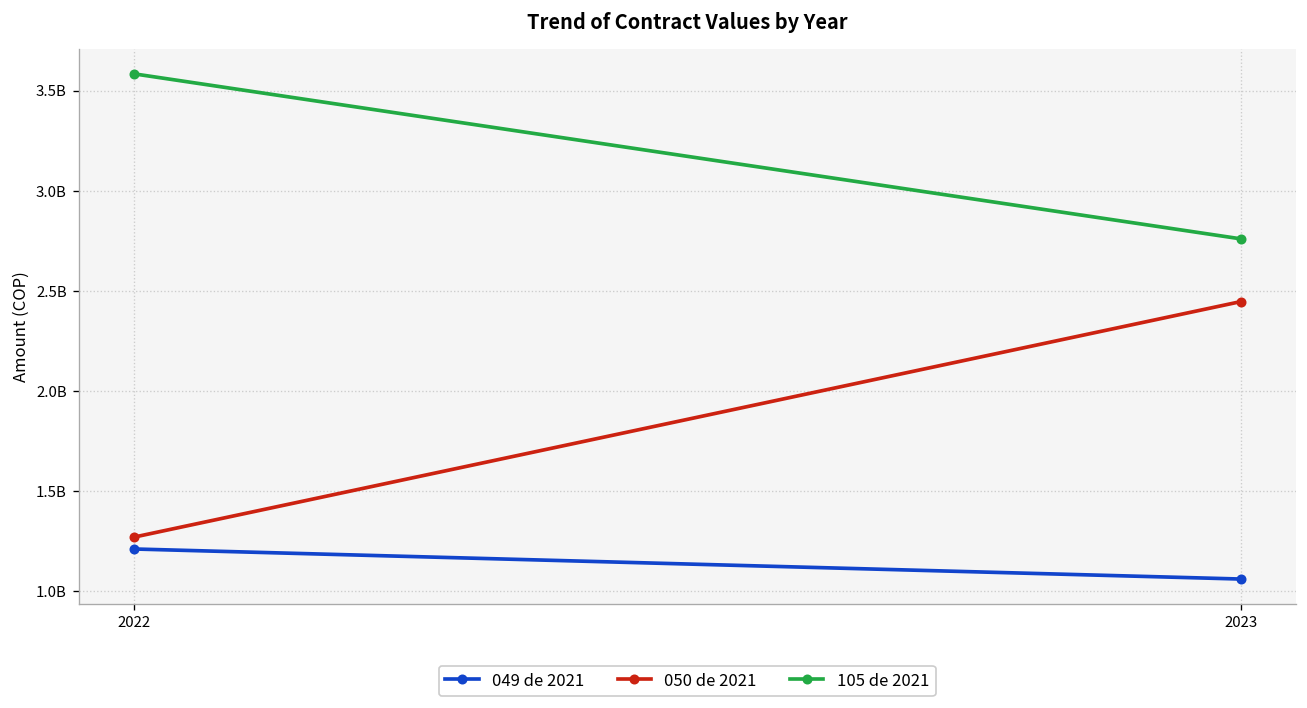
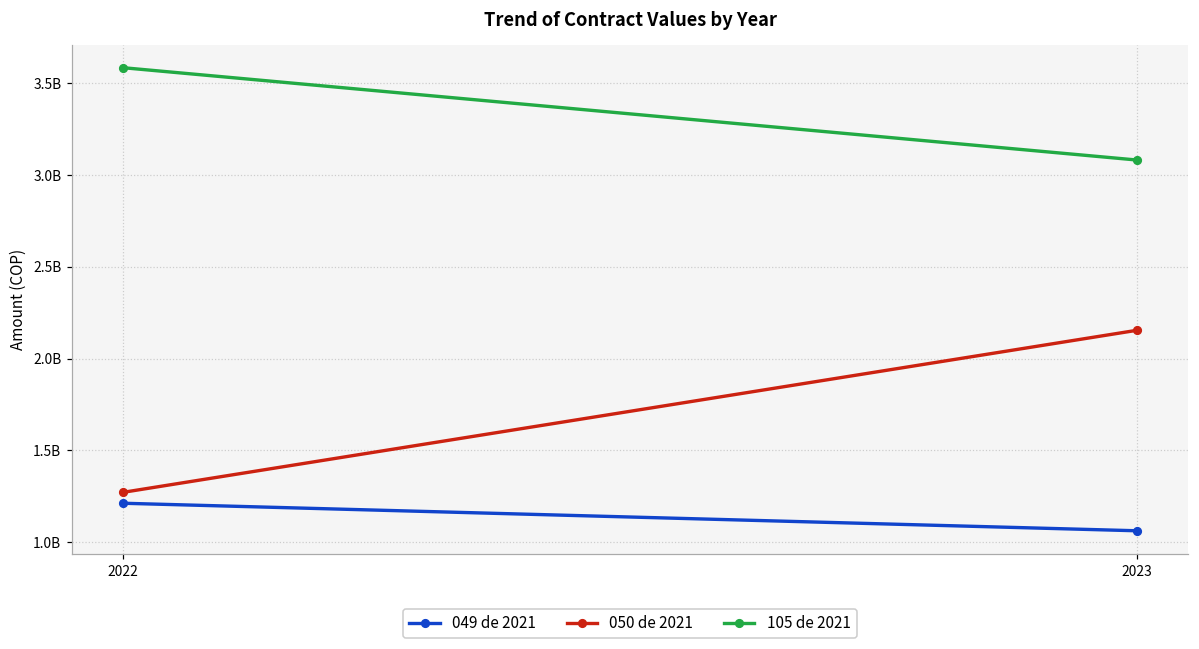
050 de 2021, 2023: 2450000000 -> 2150000000
105 de 2021, 2023: 2760000000 -> 3080000000
